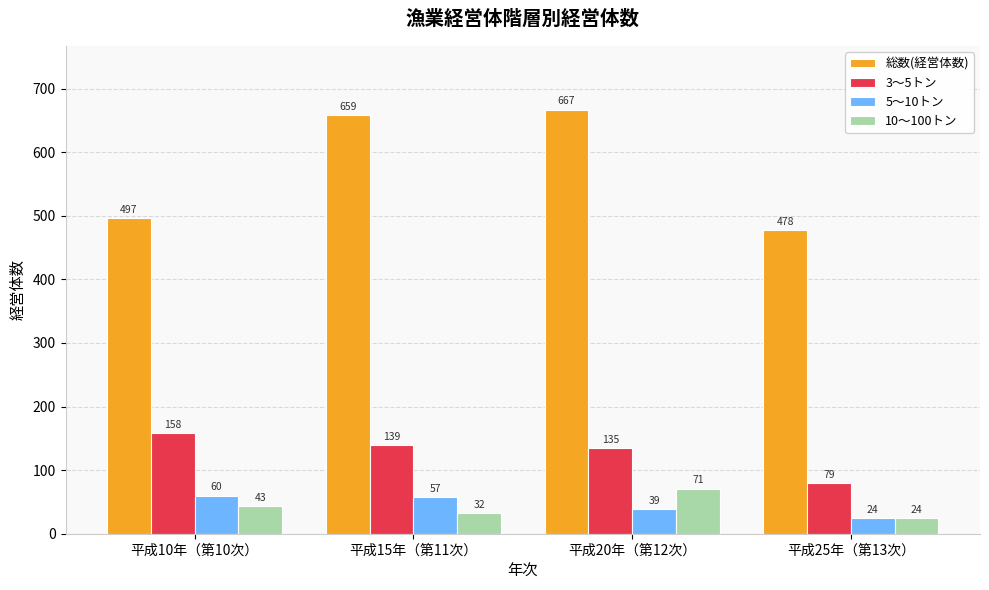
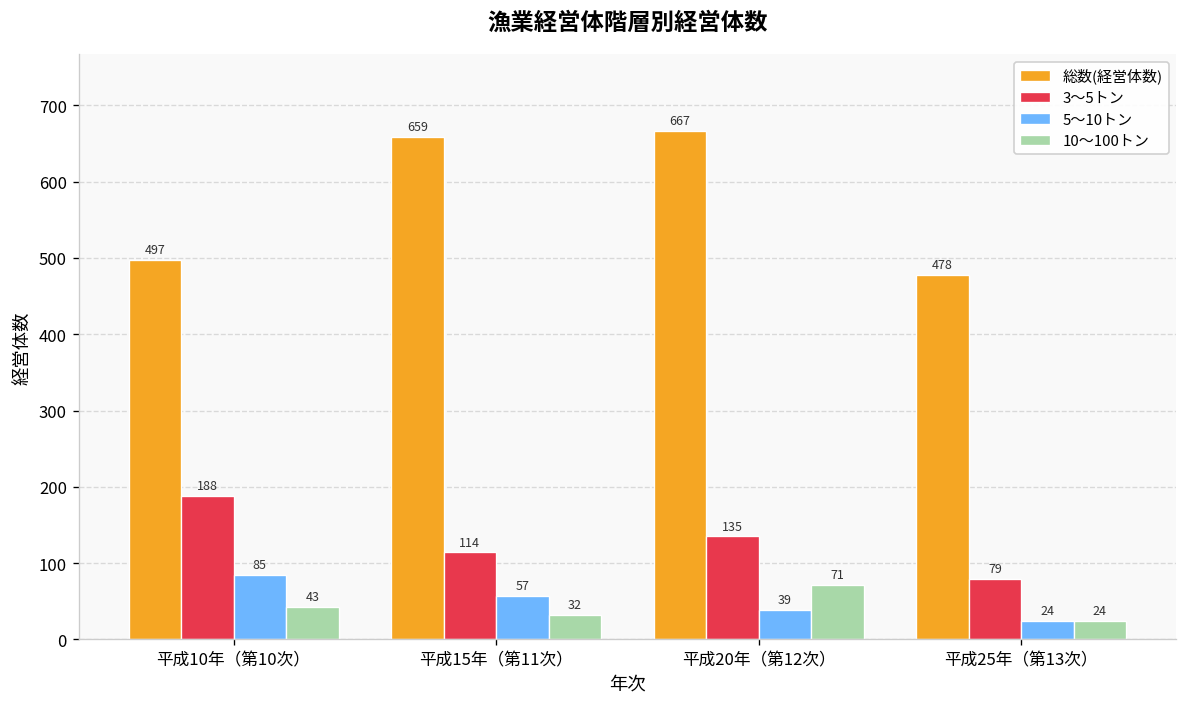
3～5トン, 平成10年（第10次）: 158 -> 188
5～10トン, 平成10年（第10次）: 60 -> 85
3～5トン, 平成15年（第11次）: 139 -> 114
